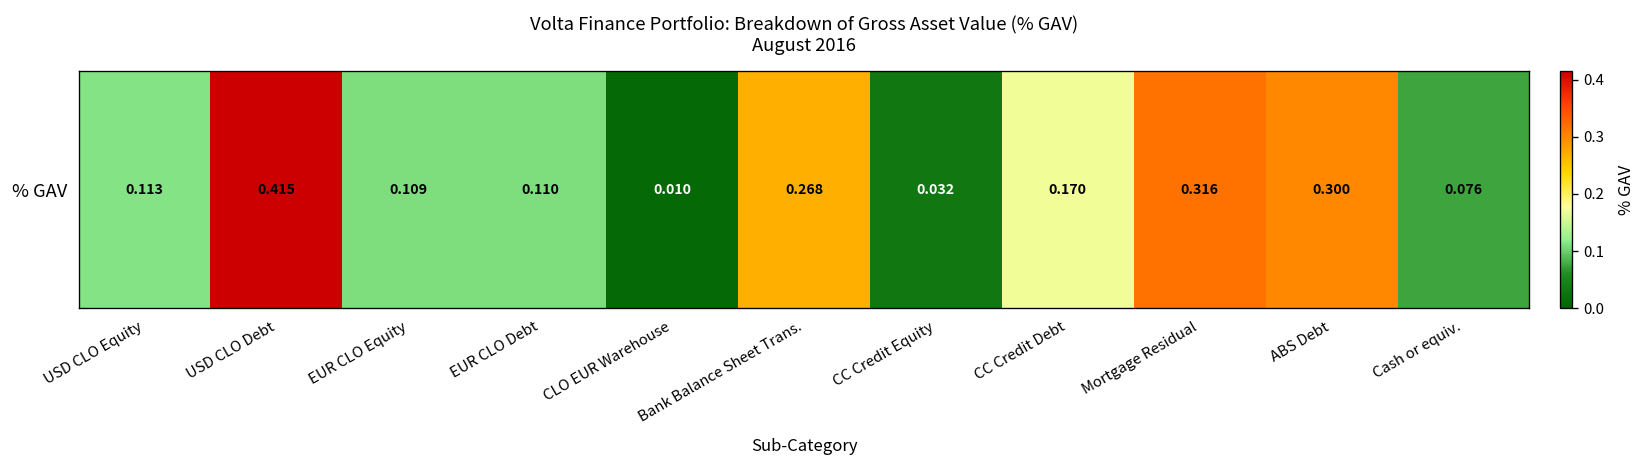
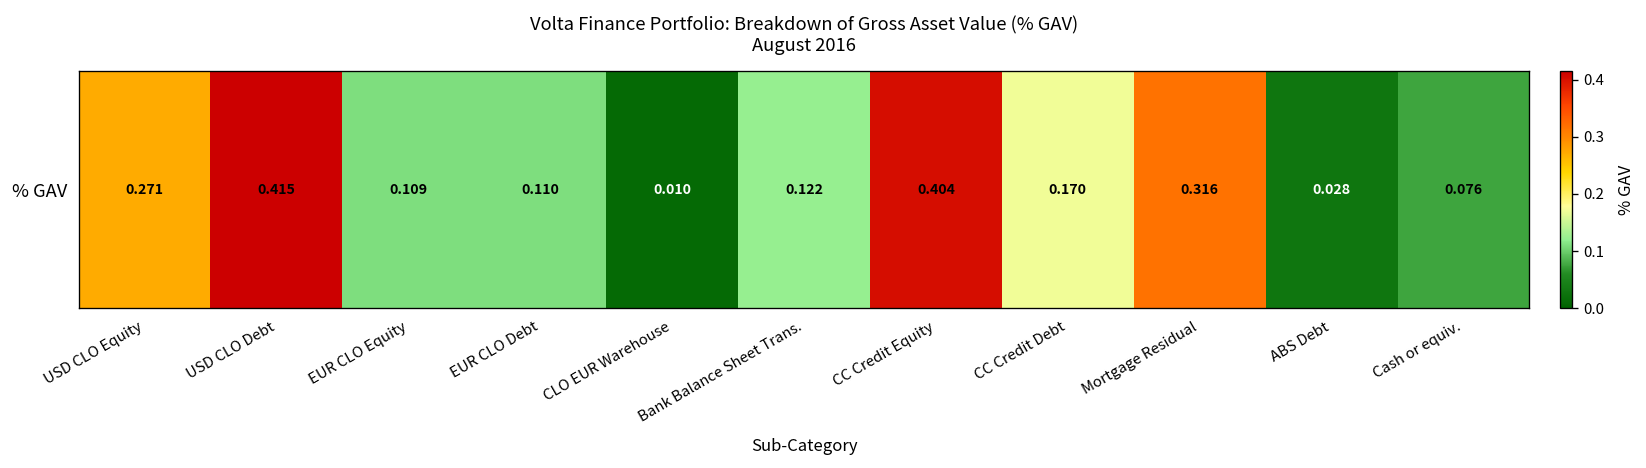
% GAV, USD CLO Equity: 0.113 -> 0.271
% GAV, Bank Balance Sheet Trans.: 0.268 -> 0.122
% GAV, CC Credit Equity: 0.032 -> 0.404
% GAV, ABS Debt: 0.300 -> 0.028
